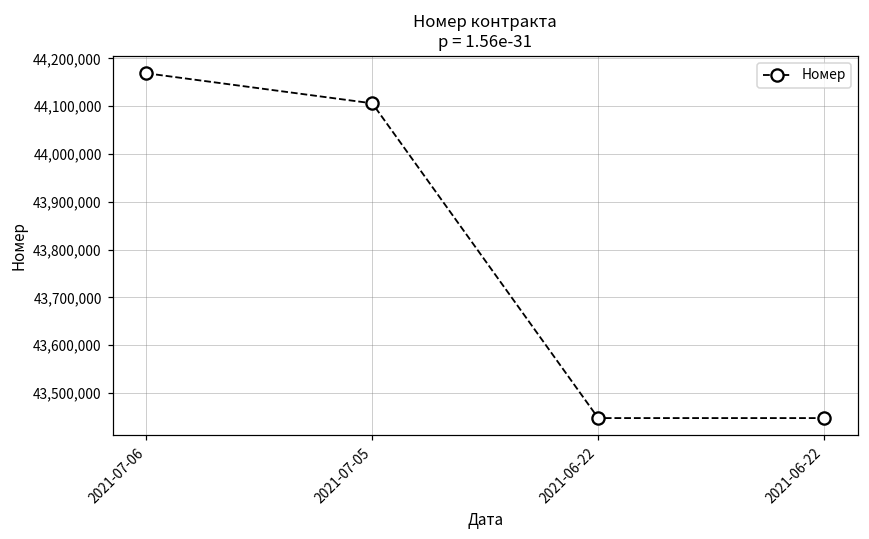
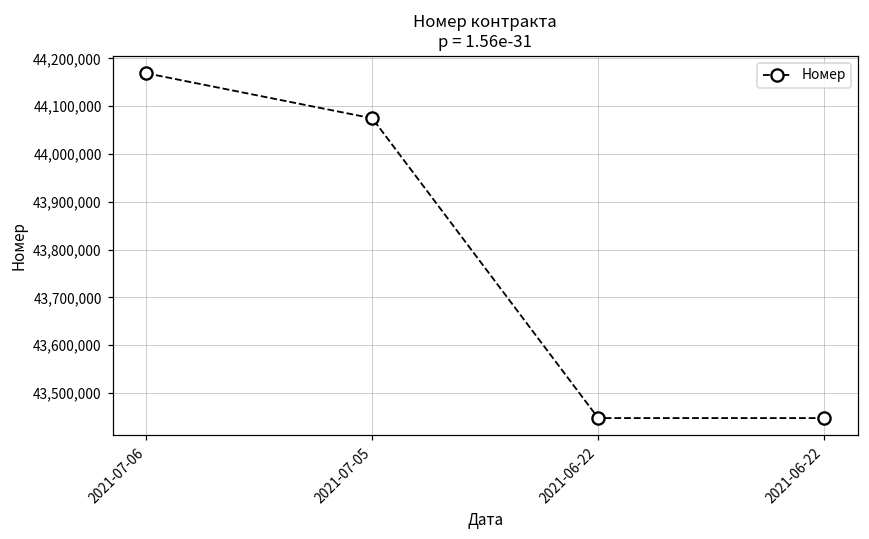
2021-07-05: 44,110,000 -> 44,070,000
